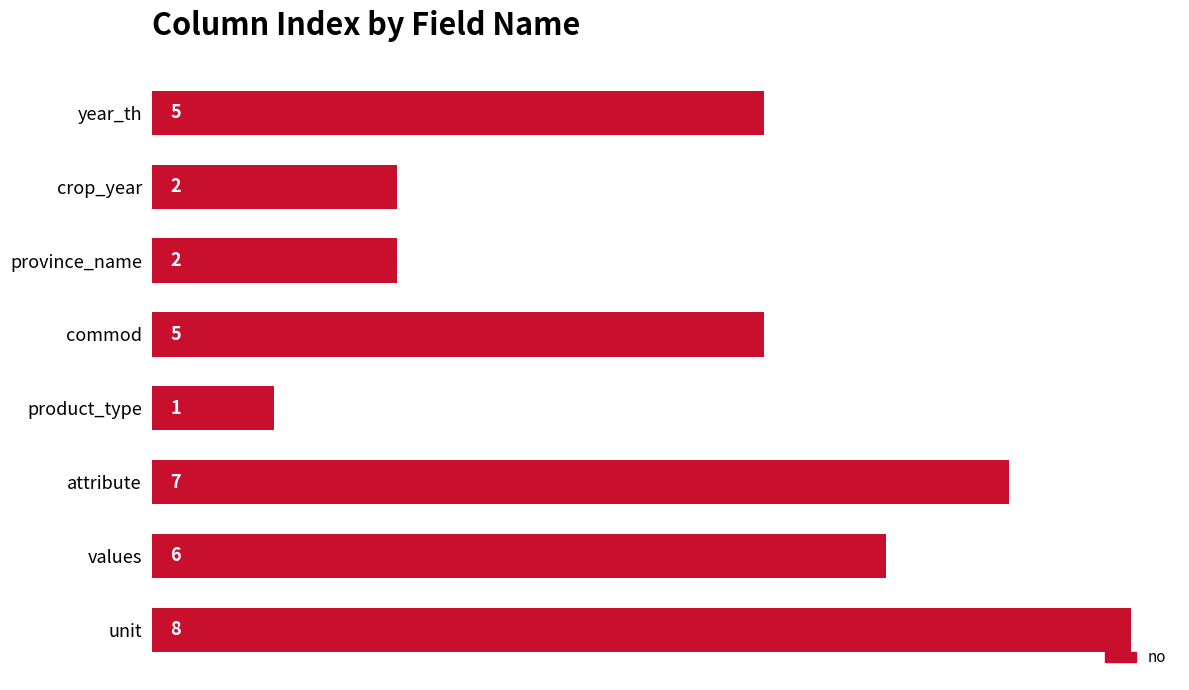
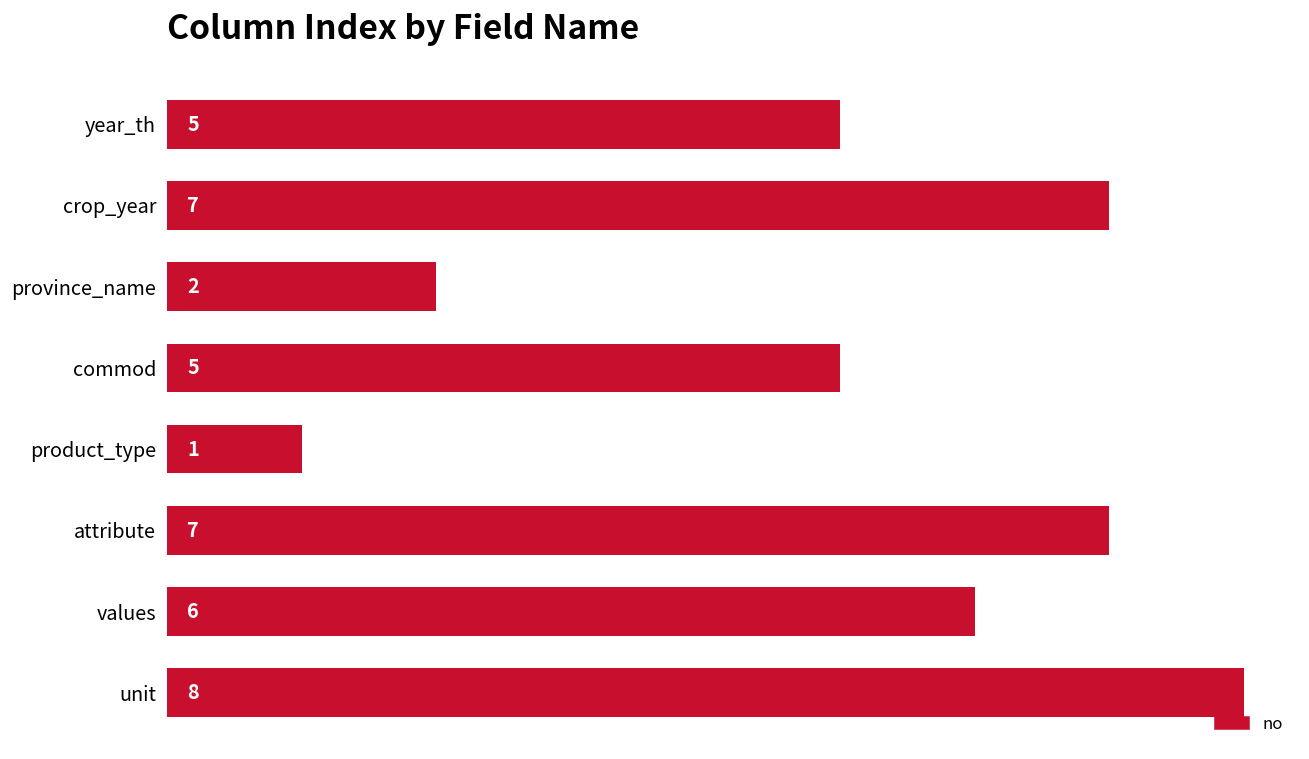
crop_year: 2 -> 7
